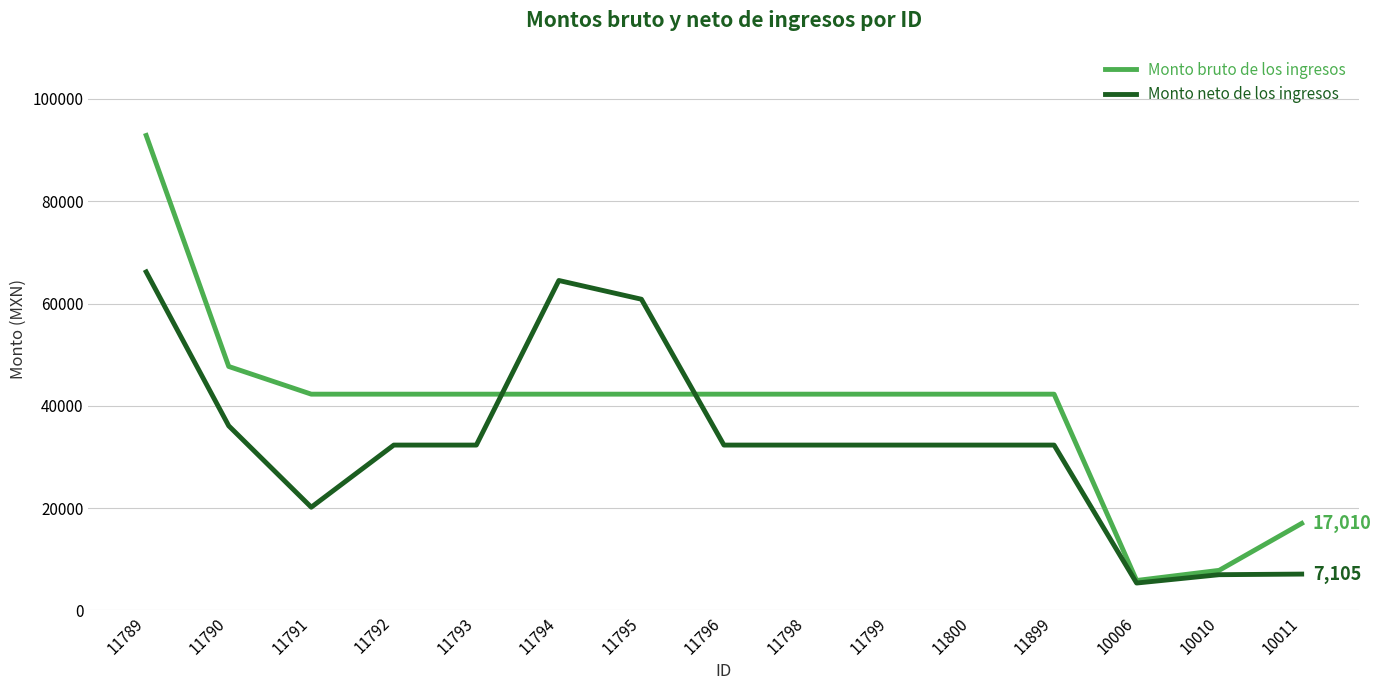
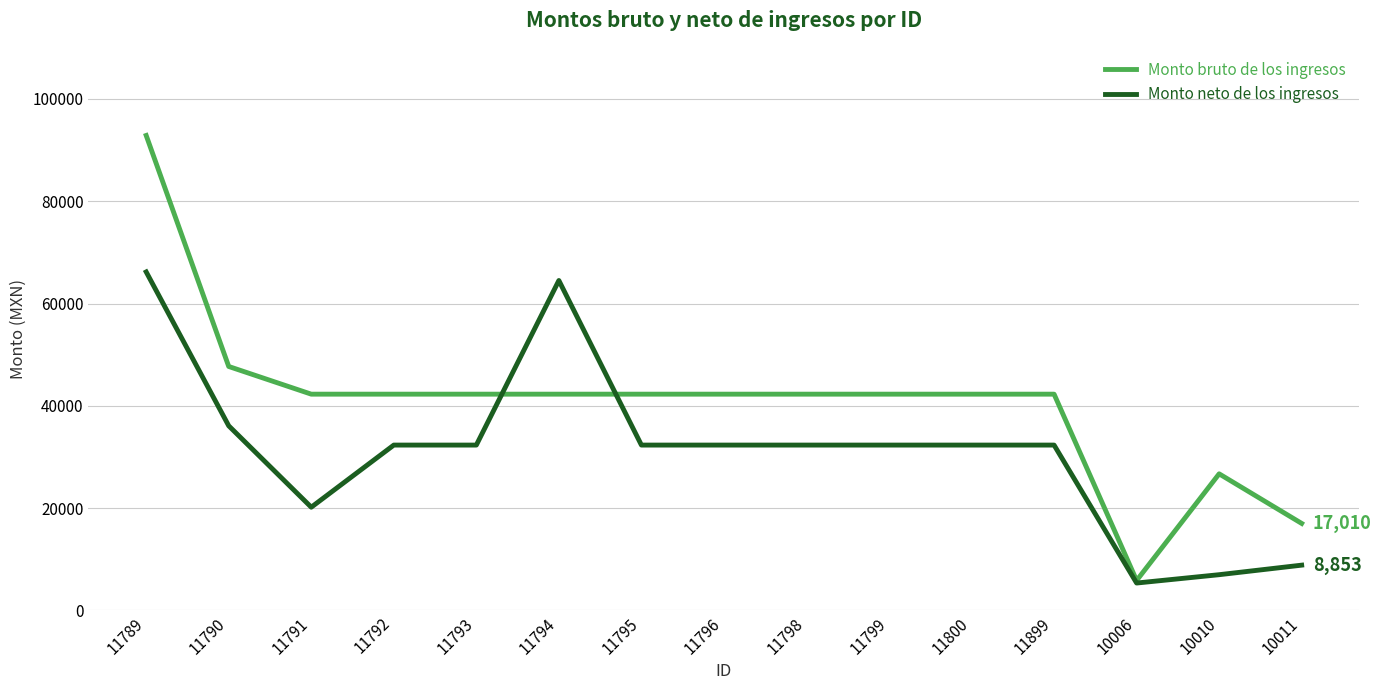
Monto neto de los ingresos, 11795: 61000 -> 32000
Monto bruto de los ingresos, 10010: 8000 -> 27000
Monto neto de los ingresos, 10011: 7,105 -> 8,853
